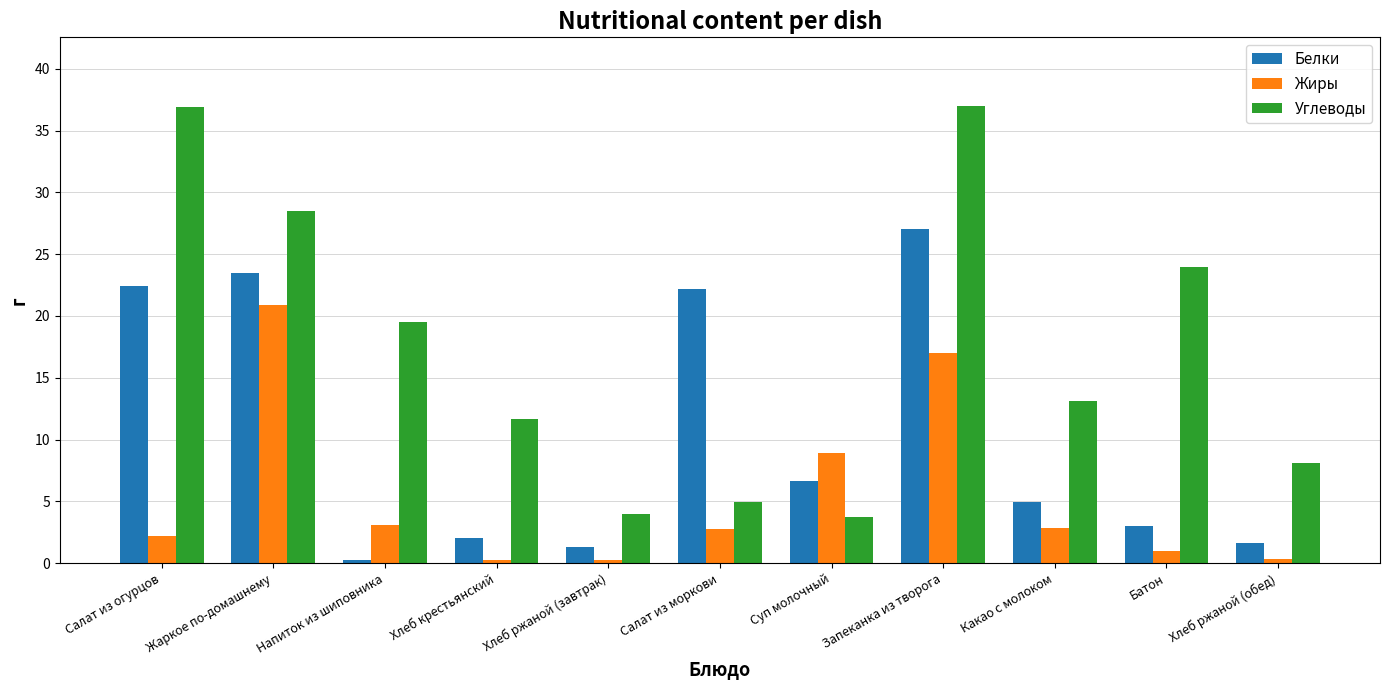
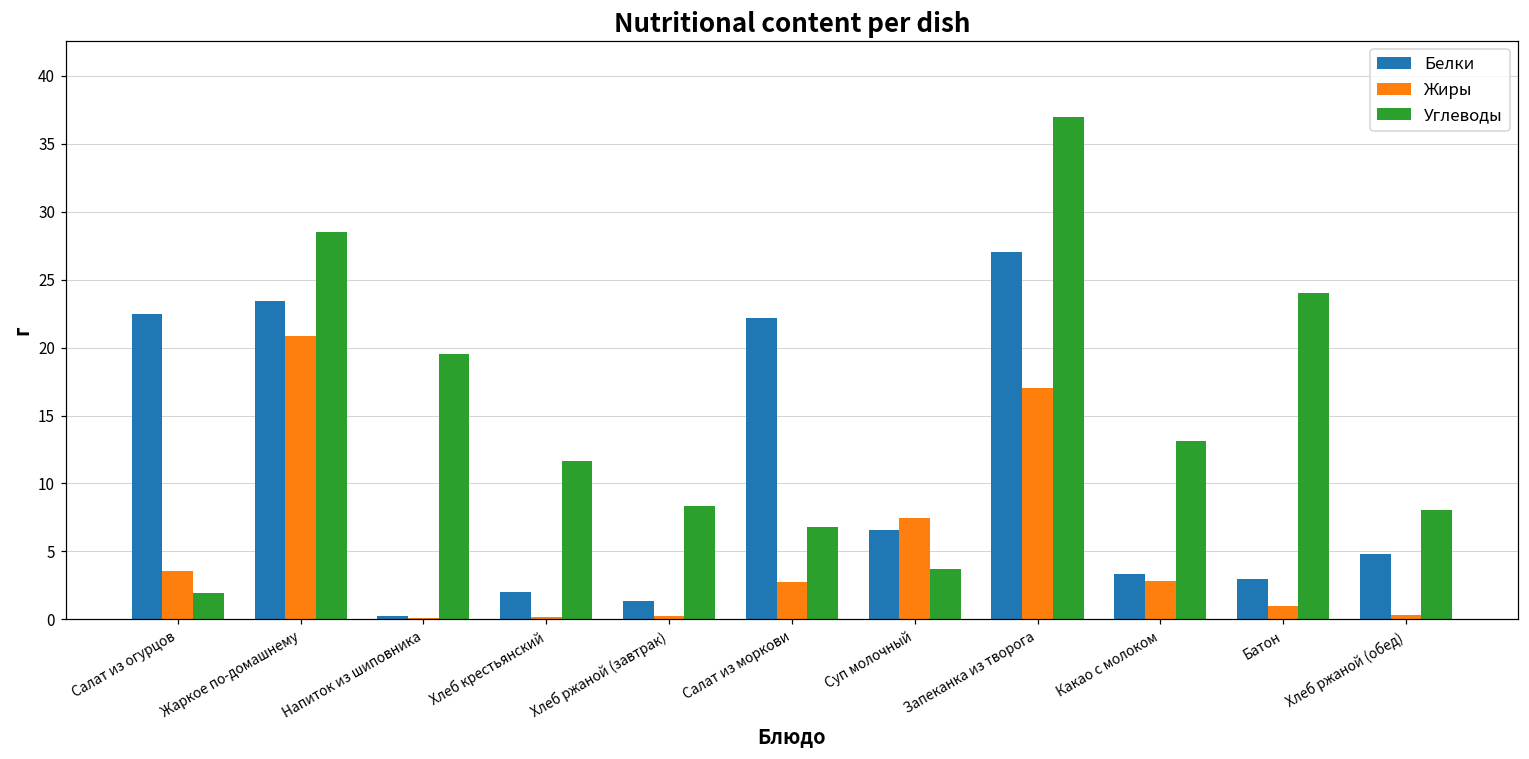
Жиры, Салат из огурцов: 2.2 -> 3.6
Углеводы, Салат из огурцов: 36.9 -> 1.9
Жиры, Напиток из шиповника: 3.1 -> 0.1
Углеводы, Хлеб ржаной (завтрак): 4.0 -> 8.3
Углеводы, Салат из моркови: 5.0 -> 6.8
Жиры, Суп молочный: 8.9 -> 7.5
Белки, Какао с молоком: 4.9 -> 3.4
Белки, Хлеб ржаной (обед): 1.7 -> 4.8
